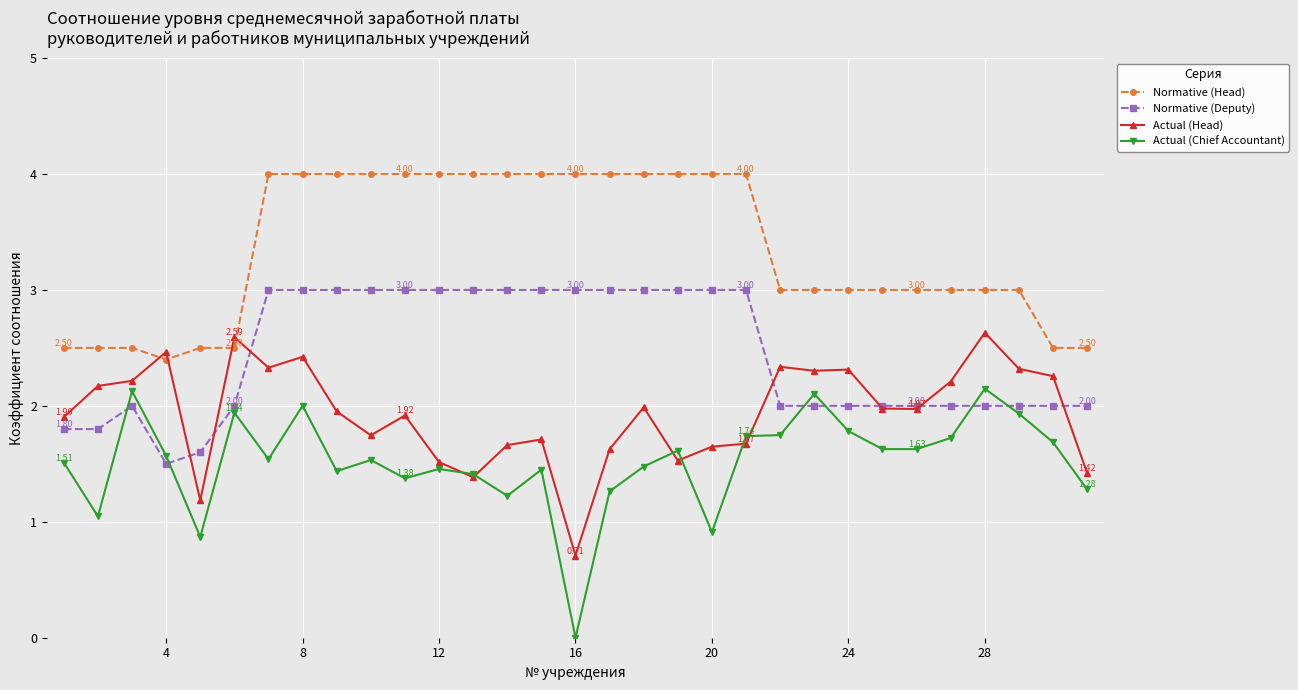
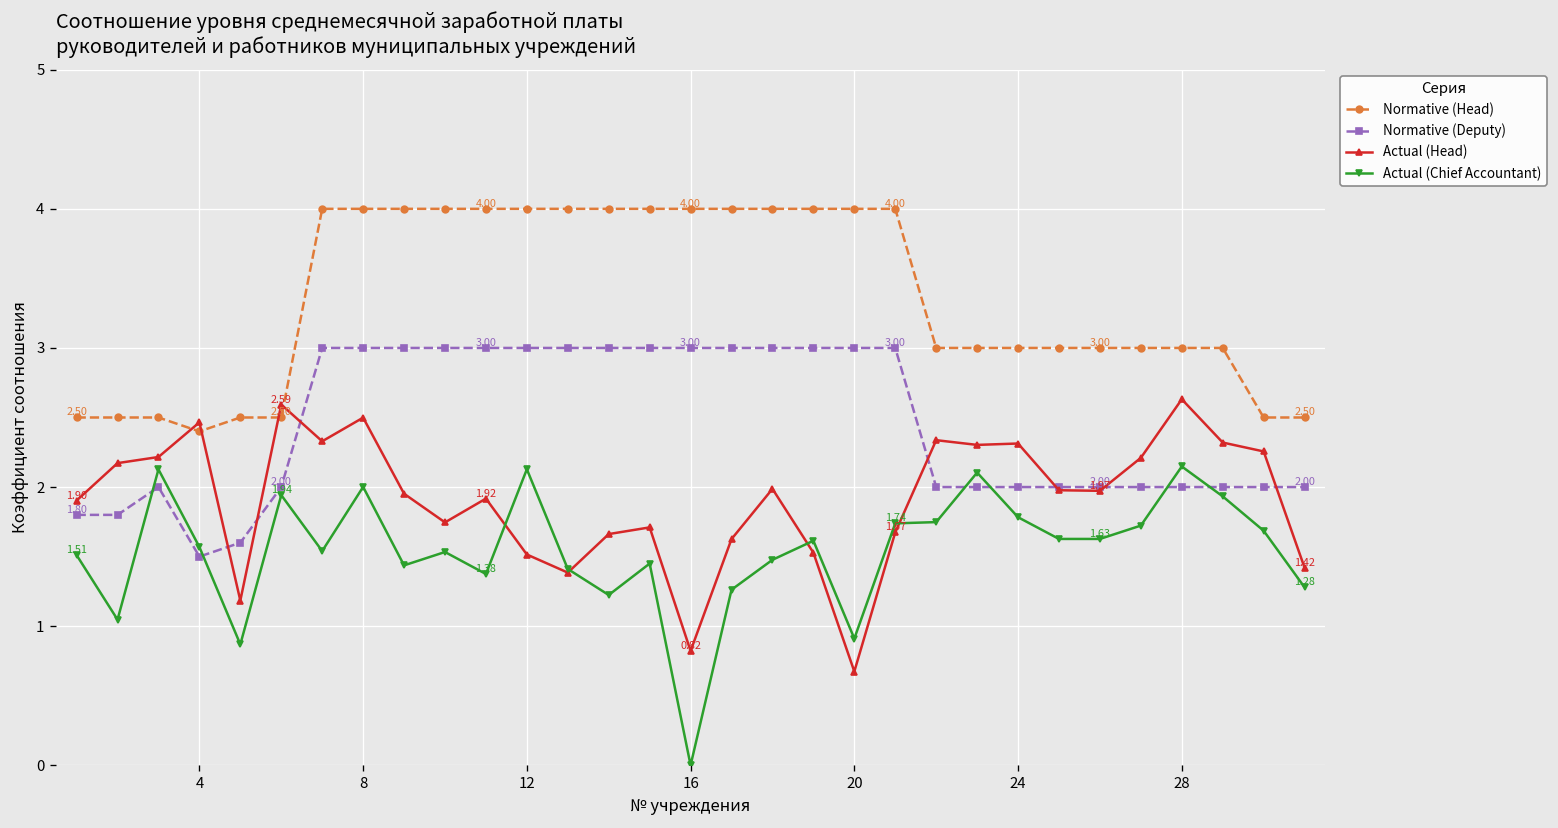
Actual (Head), 8: 2.42 -> 2.50
Actual (Chief Accountant), 12: 1.46 -> 2.13
Actual (Head), 16: 0.71 -> 0.82
Actual (Head), 20: 1.65 -> 0.67
